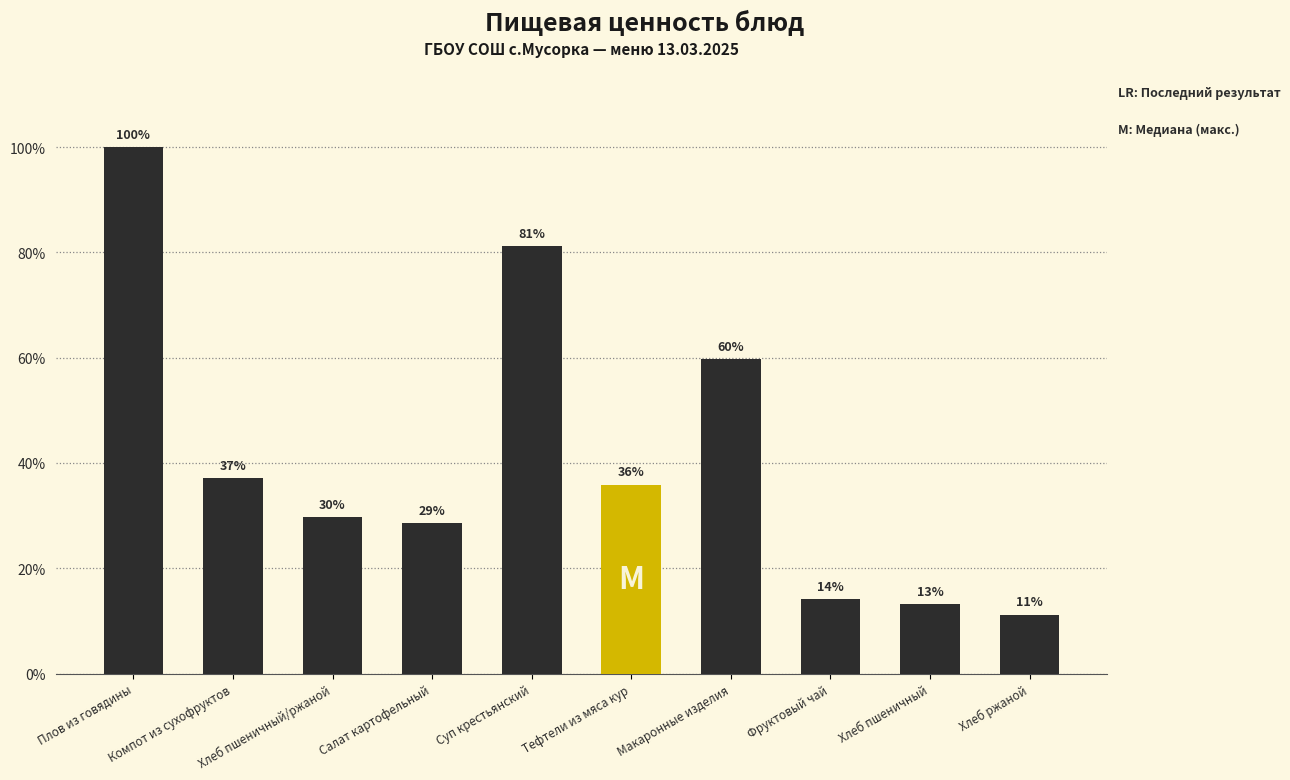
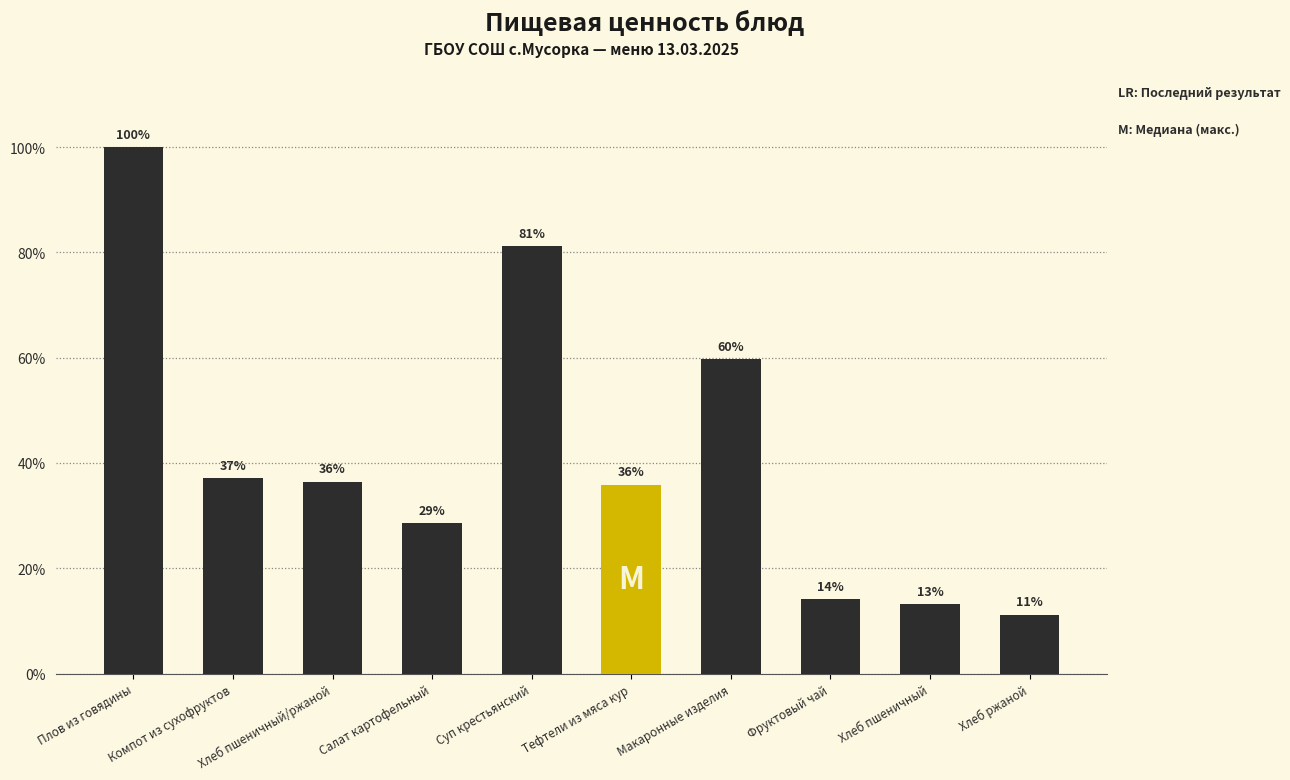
Хлеб пшеничный/ржаной: 30% -> 36%
